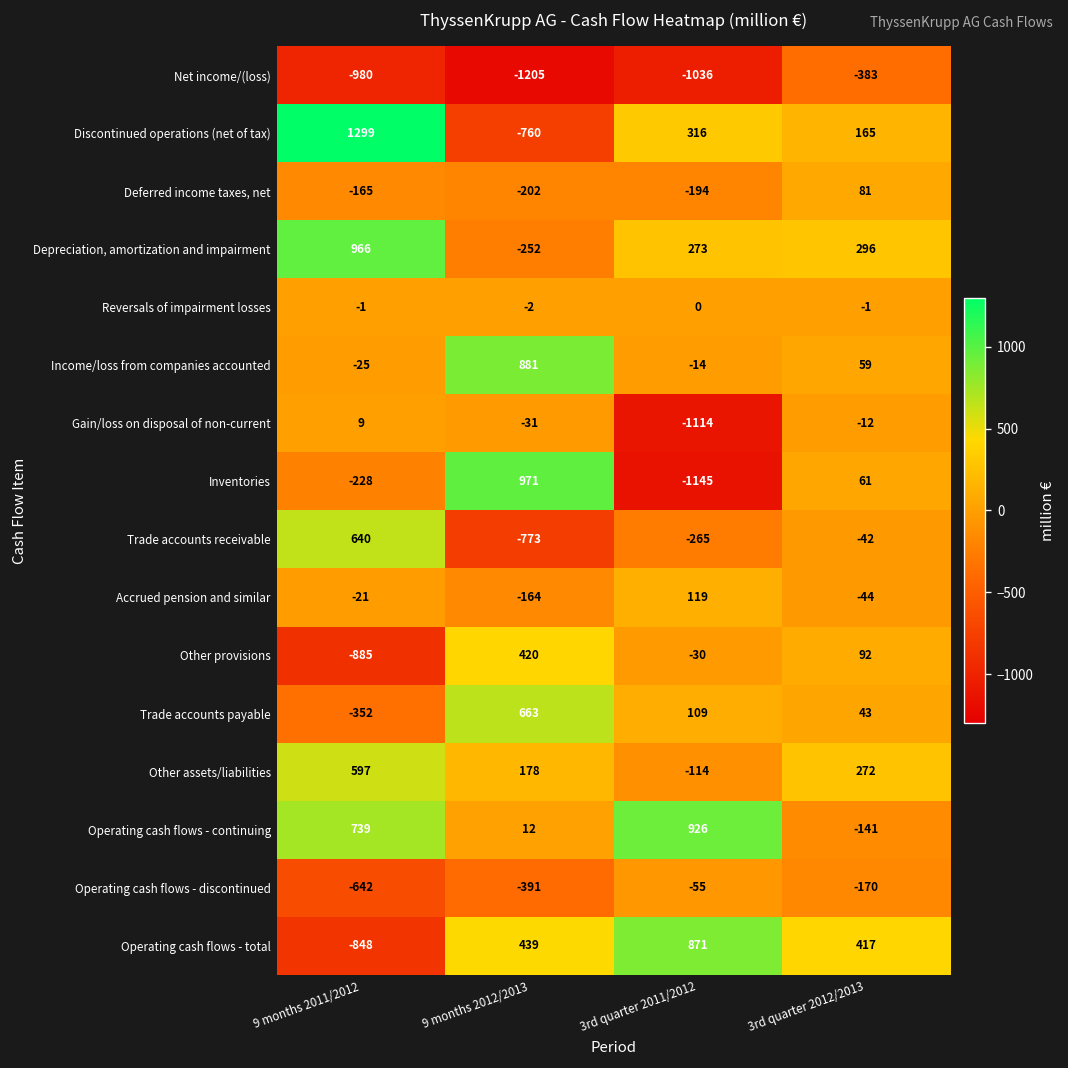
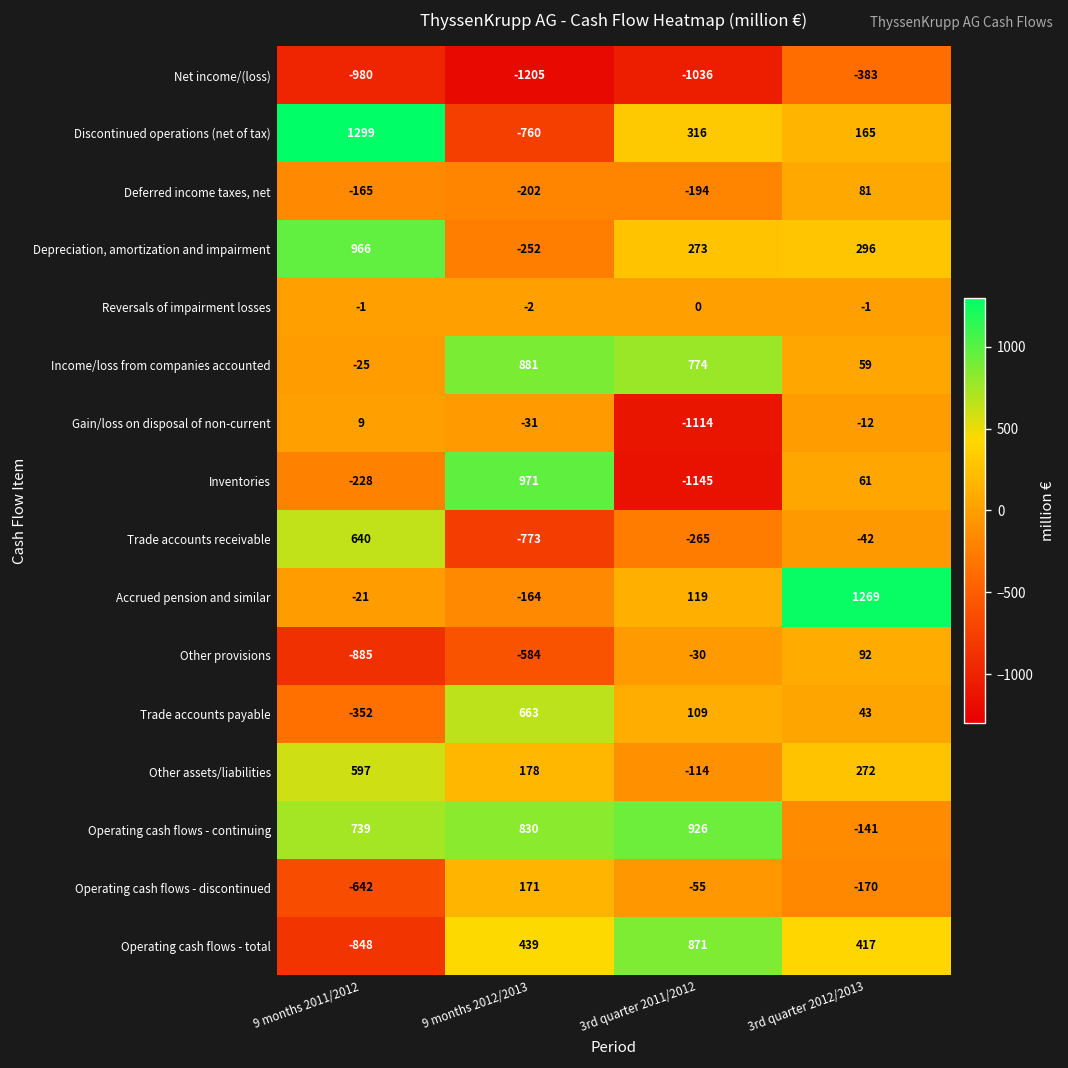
Income/loss from companies accounted, 3rd quarter 2011/2012: -14 -> 774
Accrued pension and similar, 3rd quarter 2012/2013: -44 -> 1269
Other provisions, 9 months 2012/2013: 420 -> -584
Operating cash flows - continuing, 9 months 2012/2013: 12 -> 830
Operating cash flows - discontinued, 9 months 2012/2013: -391 -> 171
